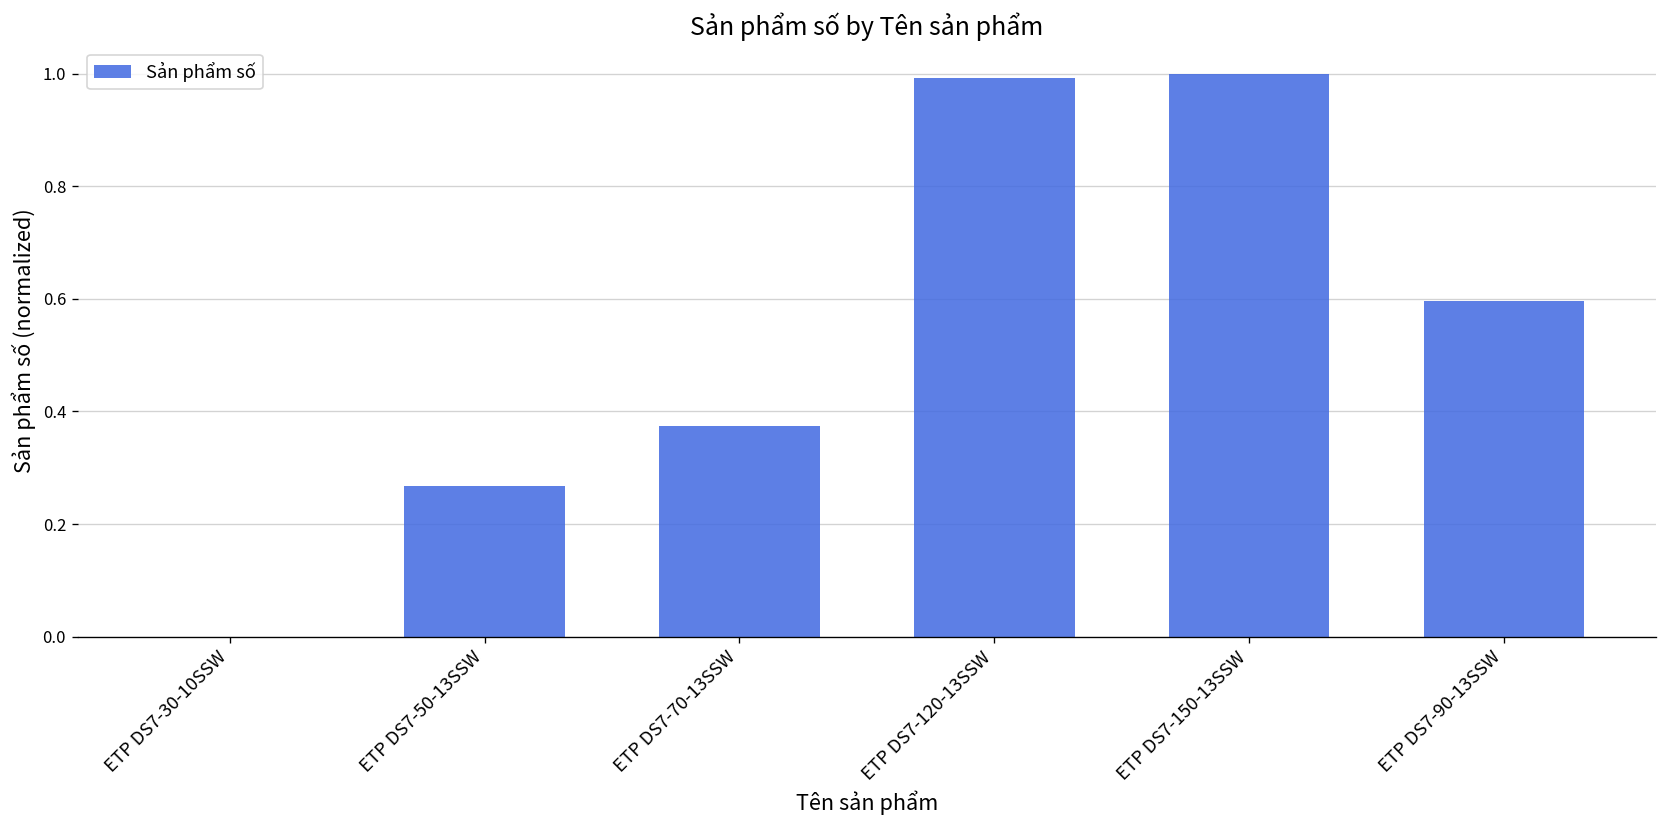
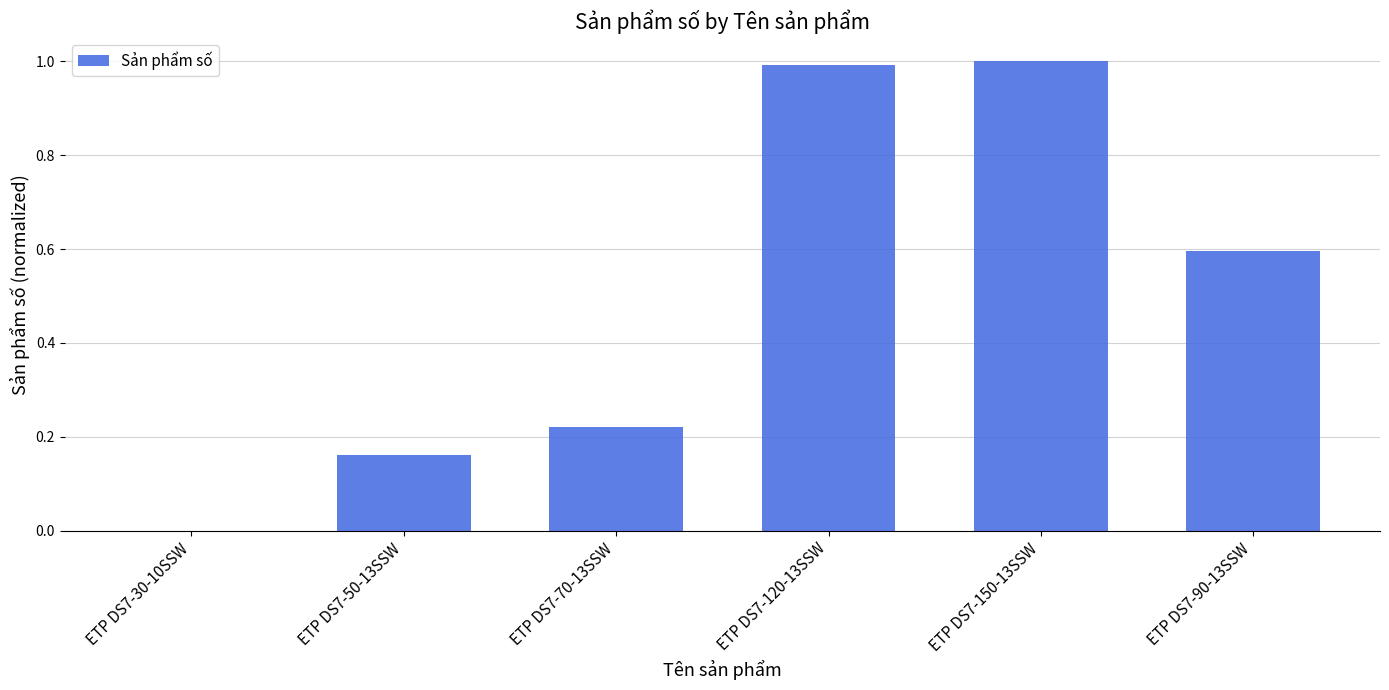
ETP DS7-50-13SSW: 0.27 -> 0.16
ETP DS7-70-13SSW: 0.37 -> 0.22
